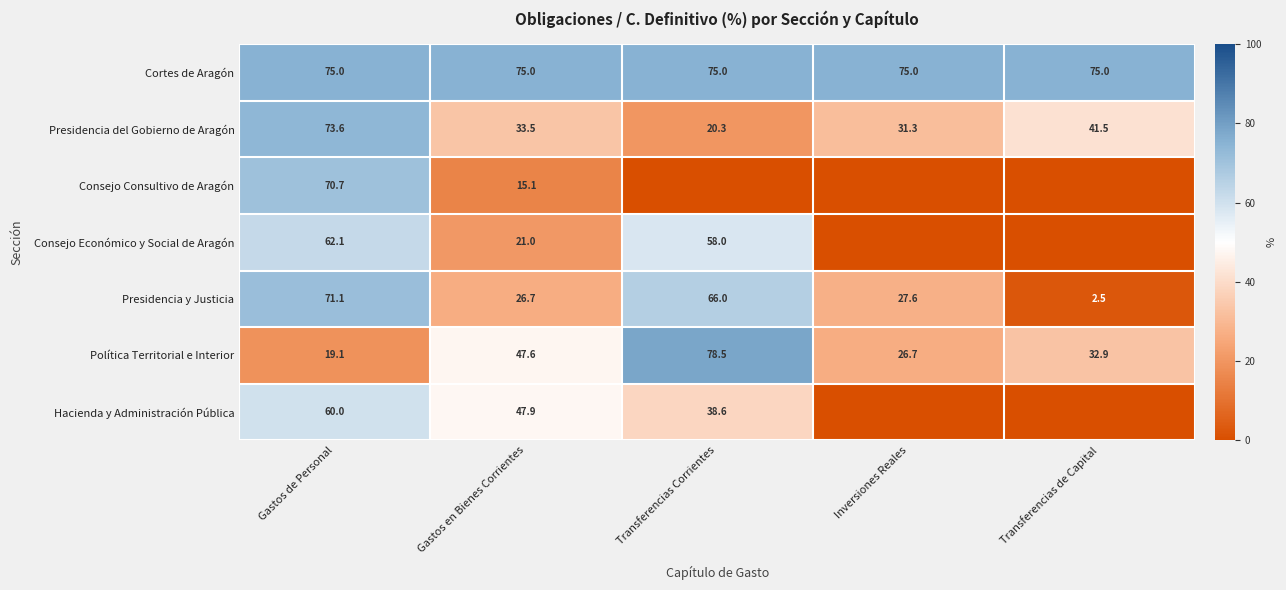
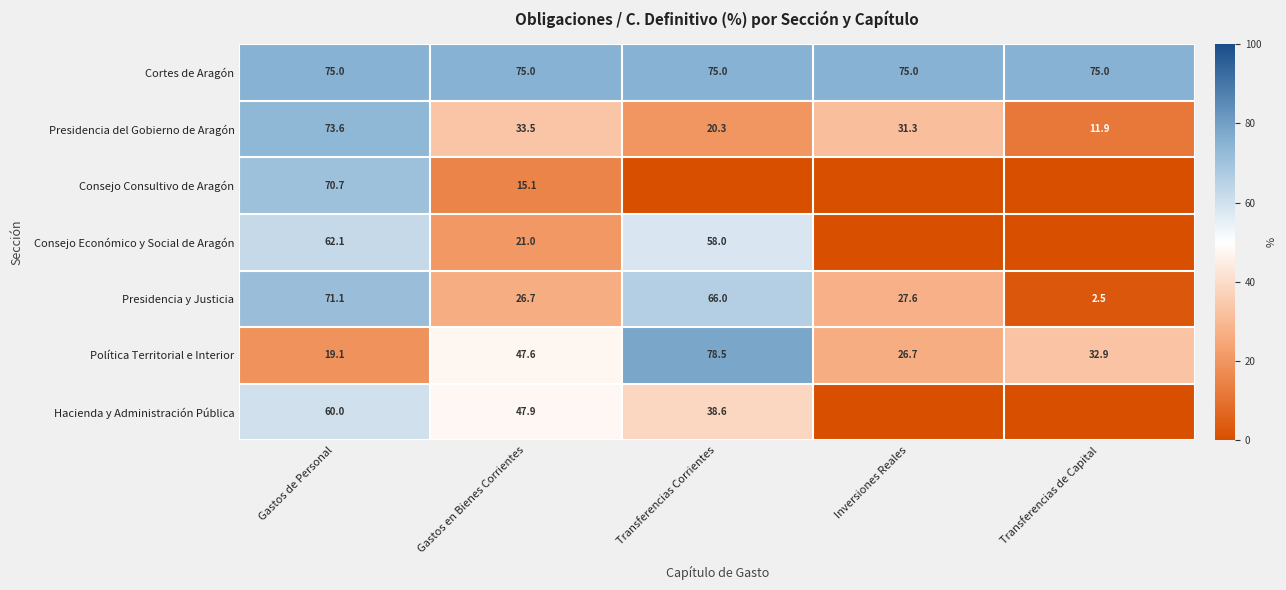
Presidencia del Gobierno de Aragón, Transferencias de Capital: 41.5 -> 11.9
